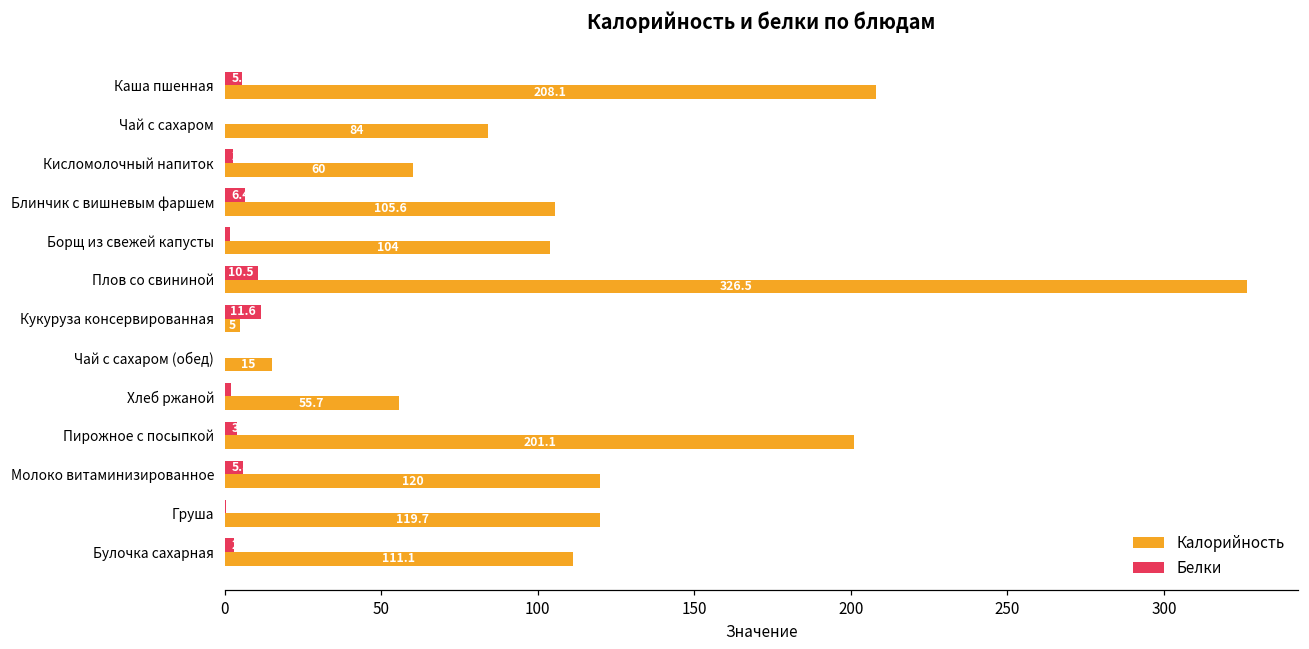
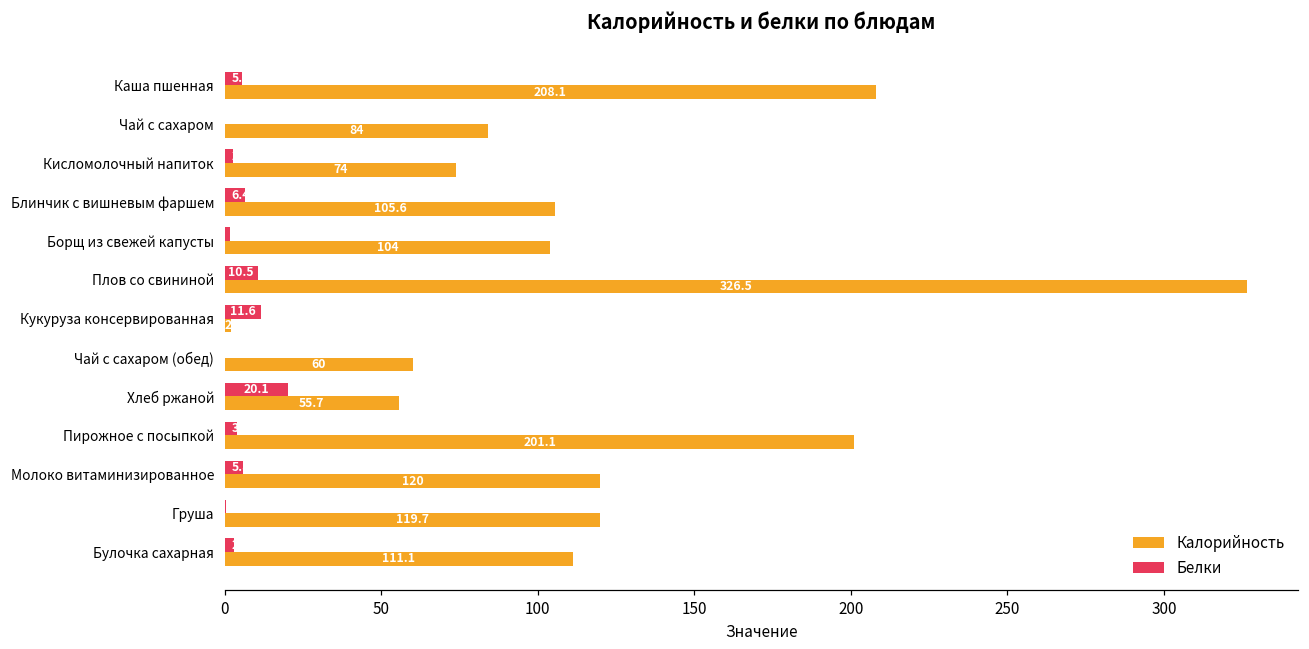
Калорийность, Кисломолочный напиток: 60 -> 74
Калорийность, Кукуруза консервированная: 5 -> 2
Калорийность, Чай с сахаром (обед): 15 -> 60
Белки, Хлеб ржаной: 2 -> 20
